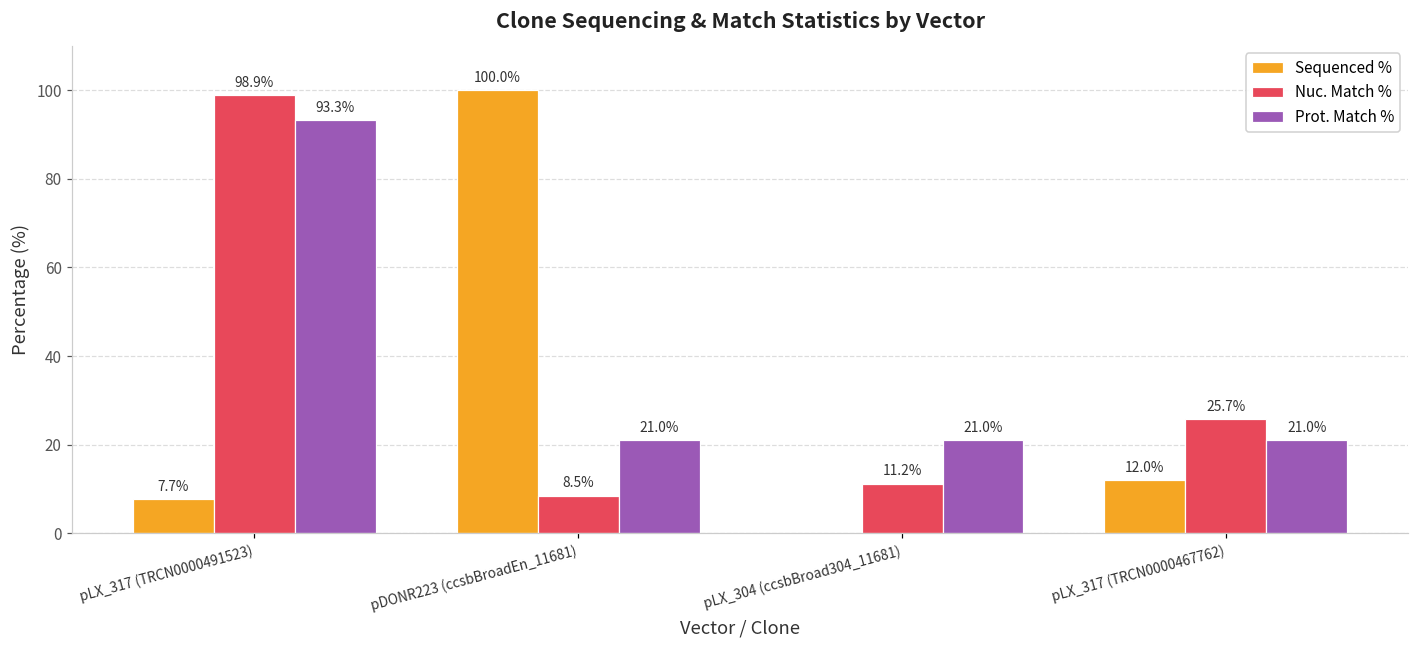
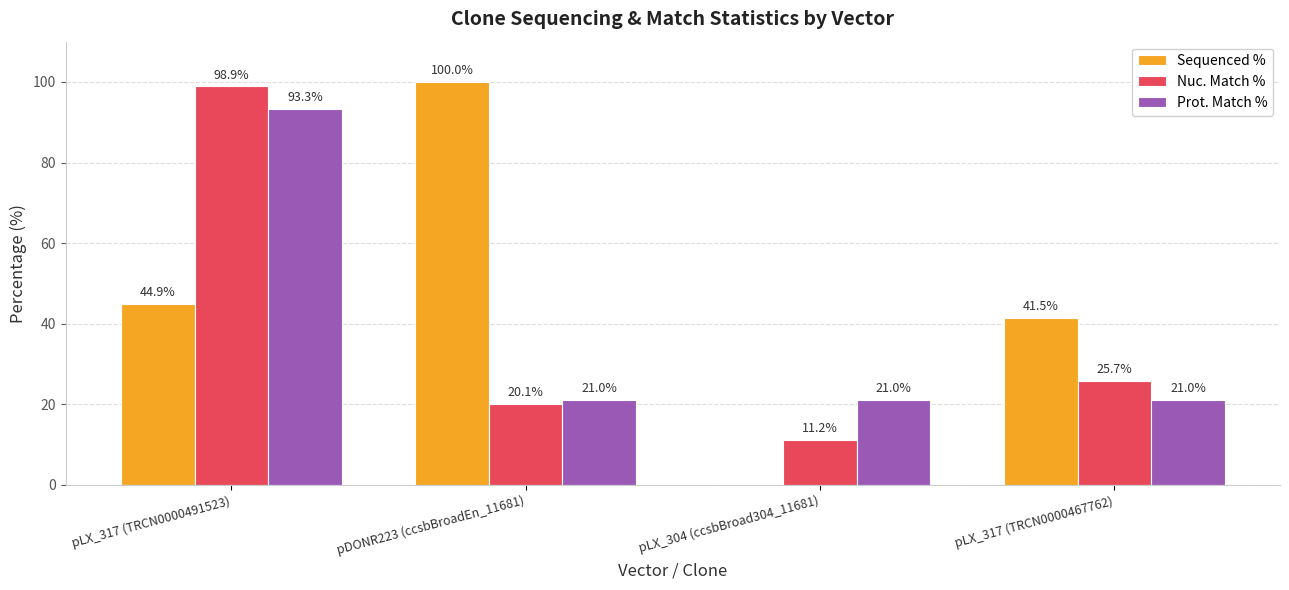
Sequenced %, pLX_317 (TRCN0000491523): 7.7% -> 44.9%
Nuc. Match %, pDONR223 (ccsbBroadEn_11681): 8.5% -> 20.1%
Sequenced %, pLX_317 (TRCN0000467762): 12.0% -> 41.5%
